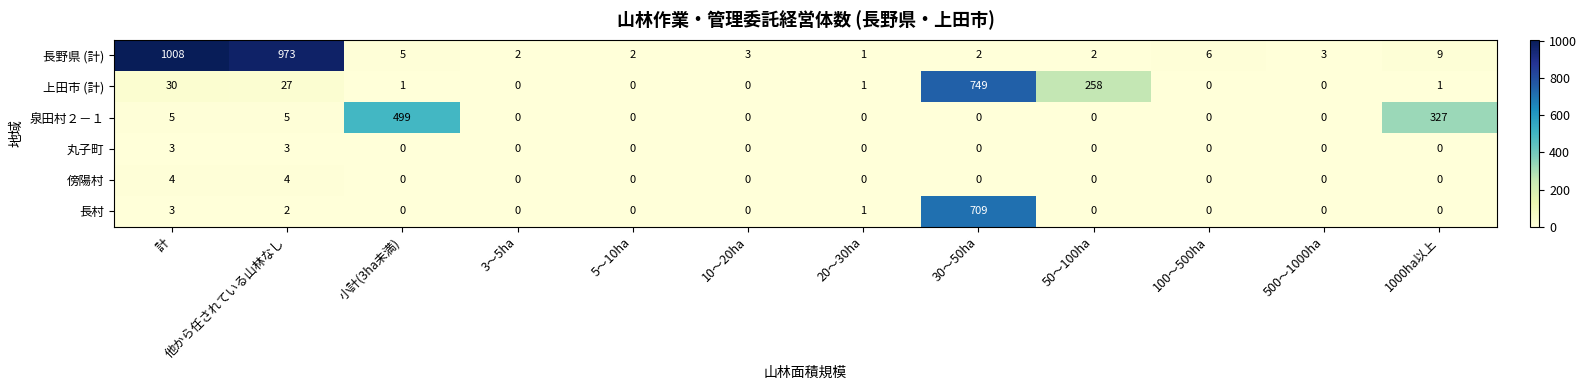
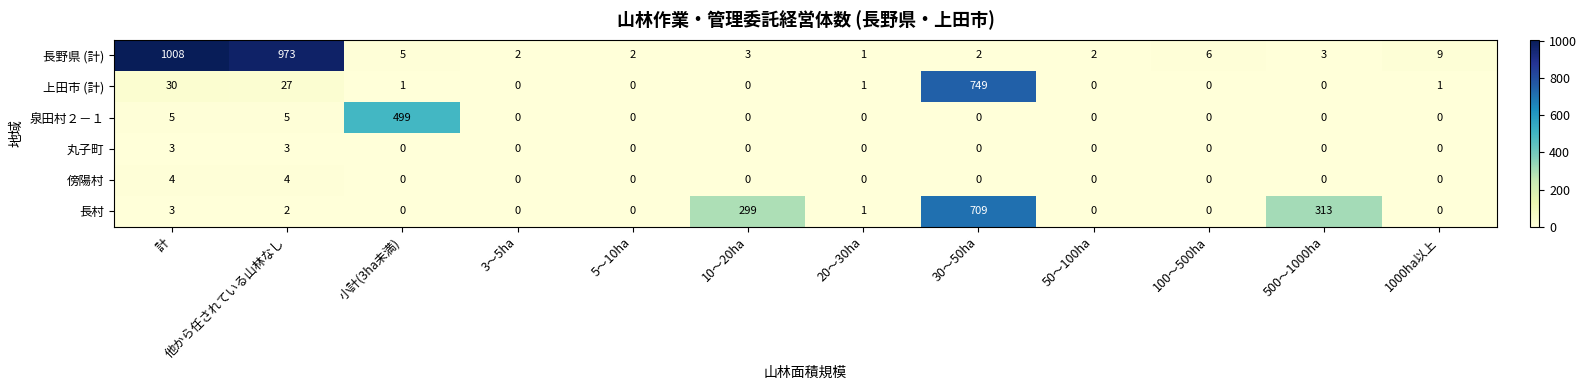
上田市 (計), 50～100ha: 258 -> 0
泉田村２－１, 1000ha以上: 327 -> 0
長村, 10～20ha: 0 -> 299
長村, 500～1000ha: 0 -> 313
